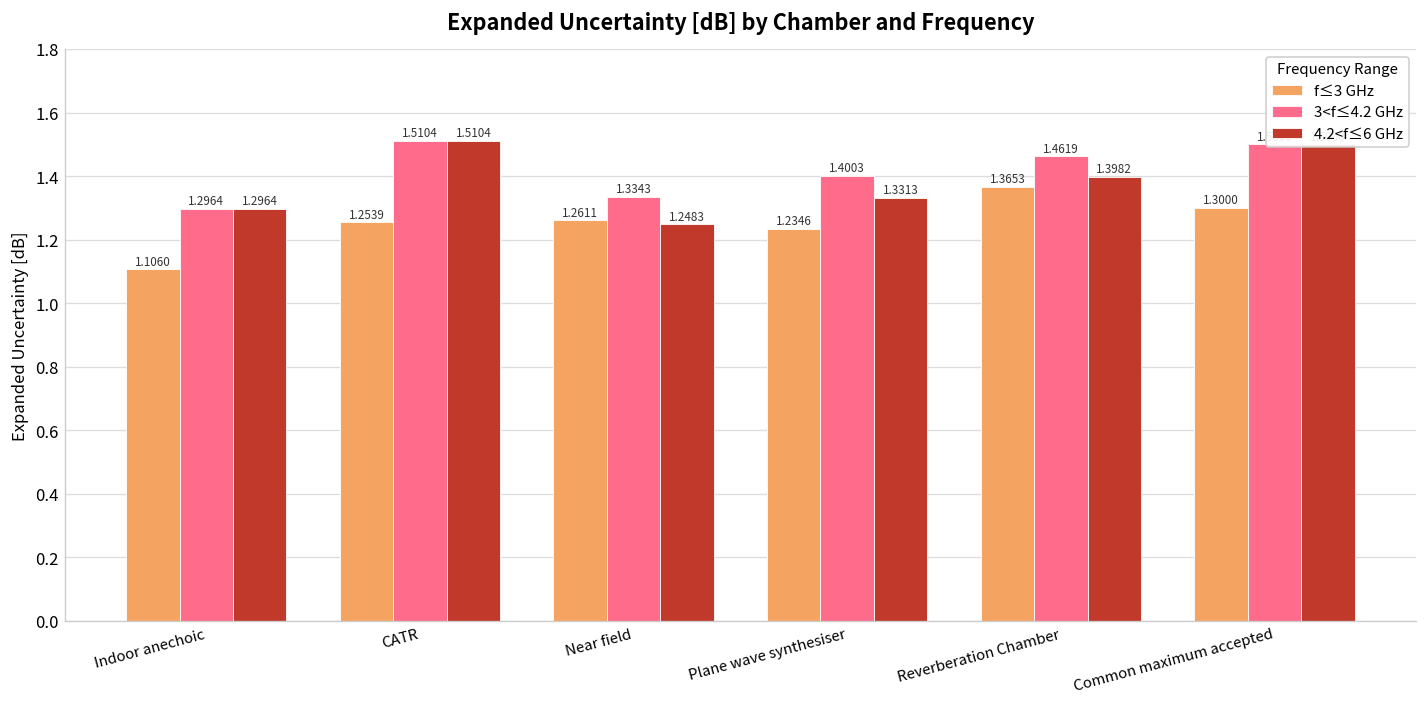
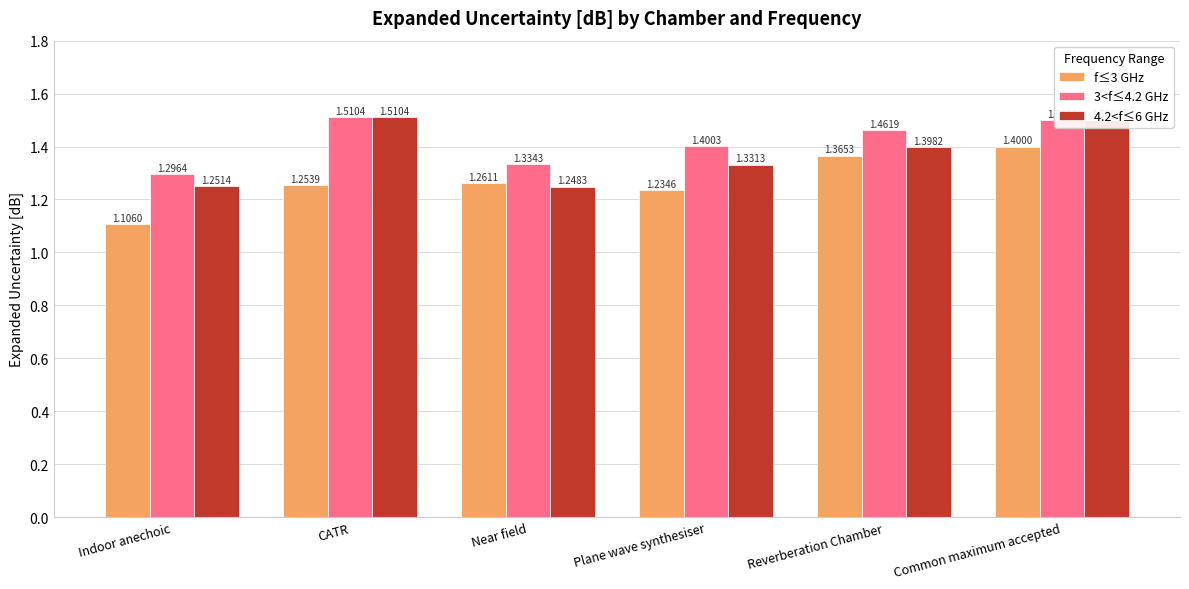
4.2<f≤6 GHz, Indoor anechoic: 1.2964 -> 1.2514
f≤3 GHz, Common maximum accepted: 1.3000 -> 1.4000
